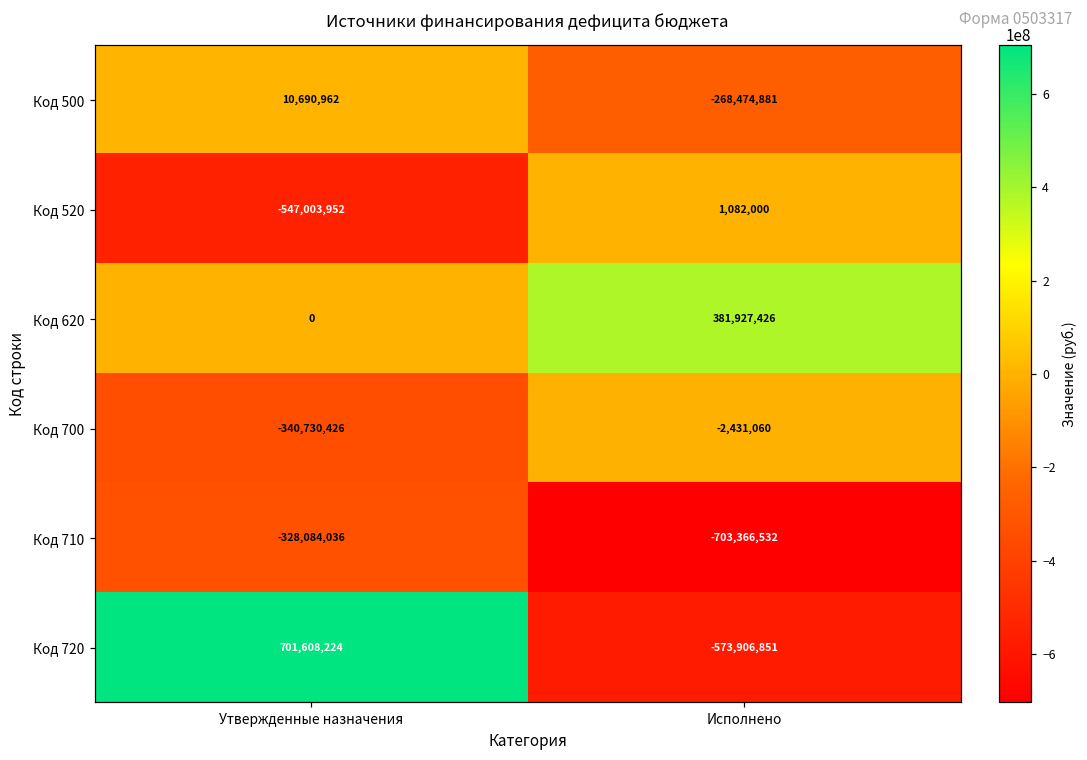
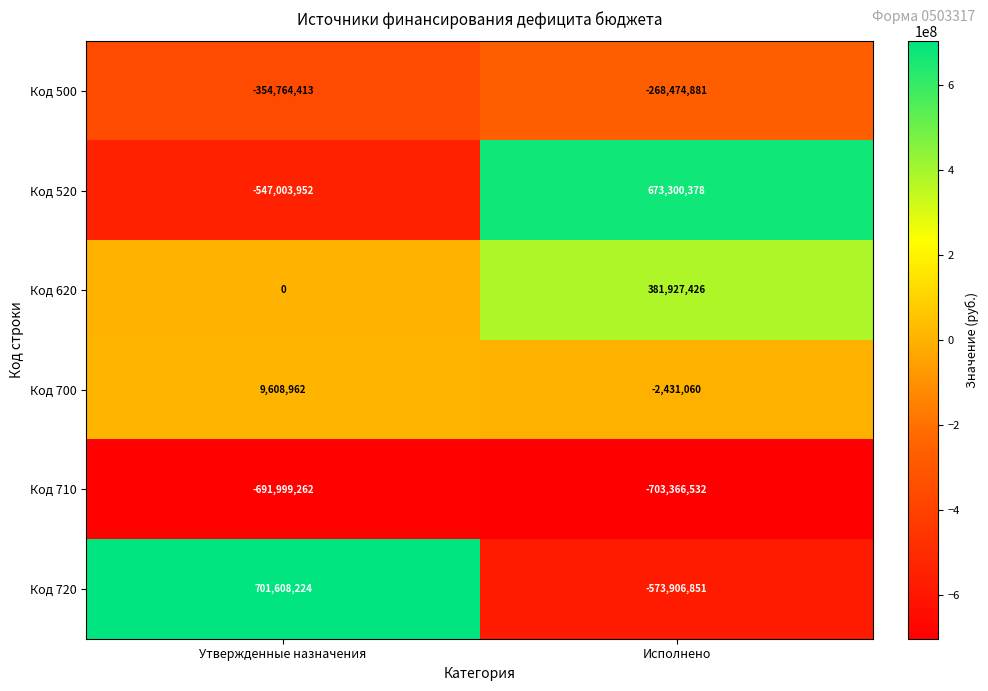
Код 500, Утвержденные назначения: 10,690,962 -> -354,764,413
Код 520, Исполнено: 1,082,000 -> 673,300,378
Код 700, Утвержденные назначения: -340,730,426 -> 9,608,962
Код 710, Утвержденные назначения: -328,084,036 -> -691,999,262
